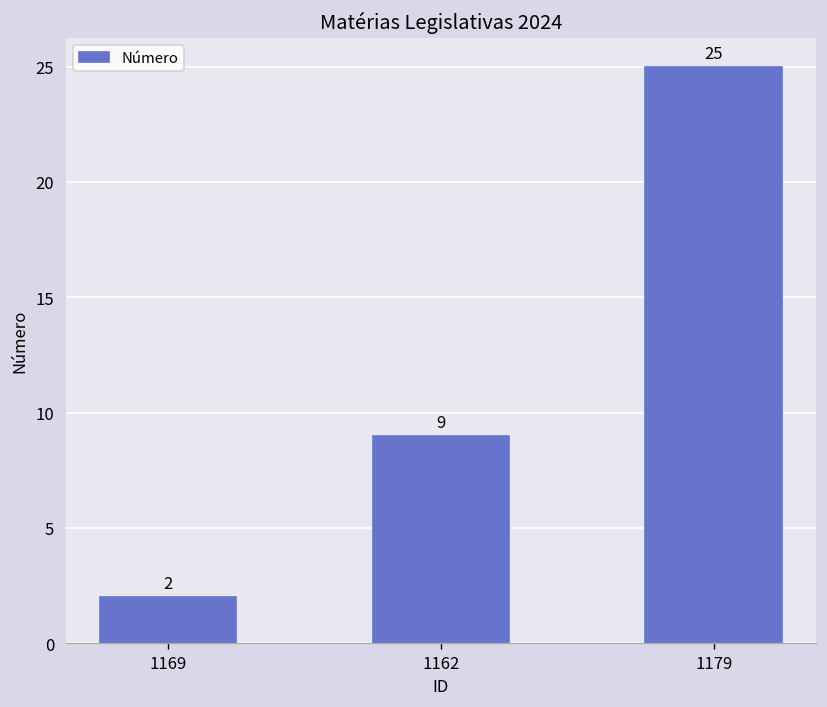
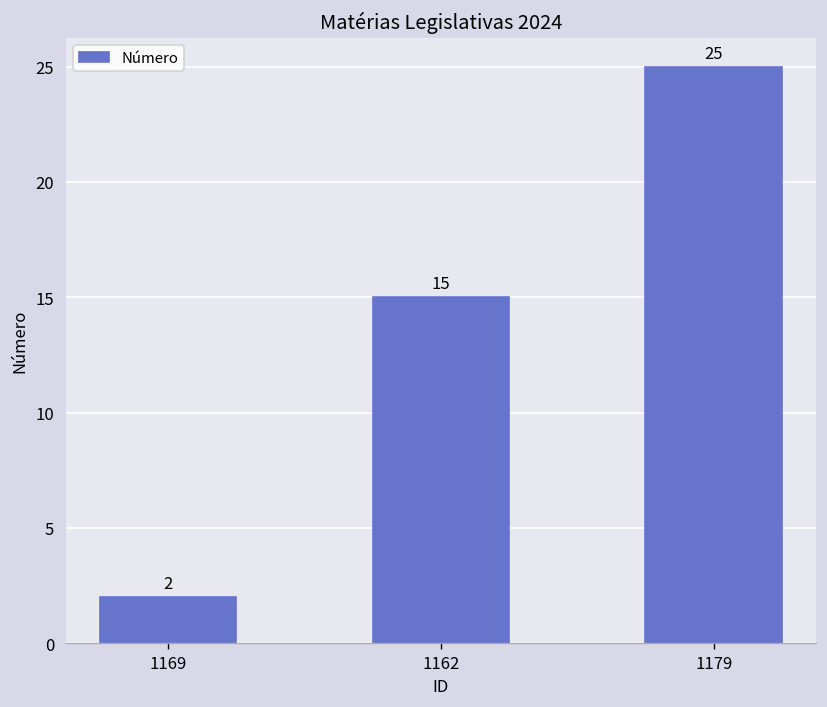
1162: 9 -> 15
